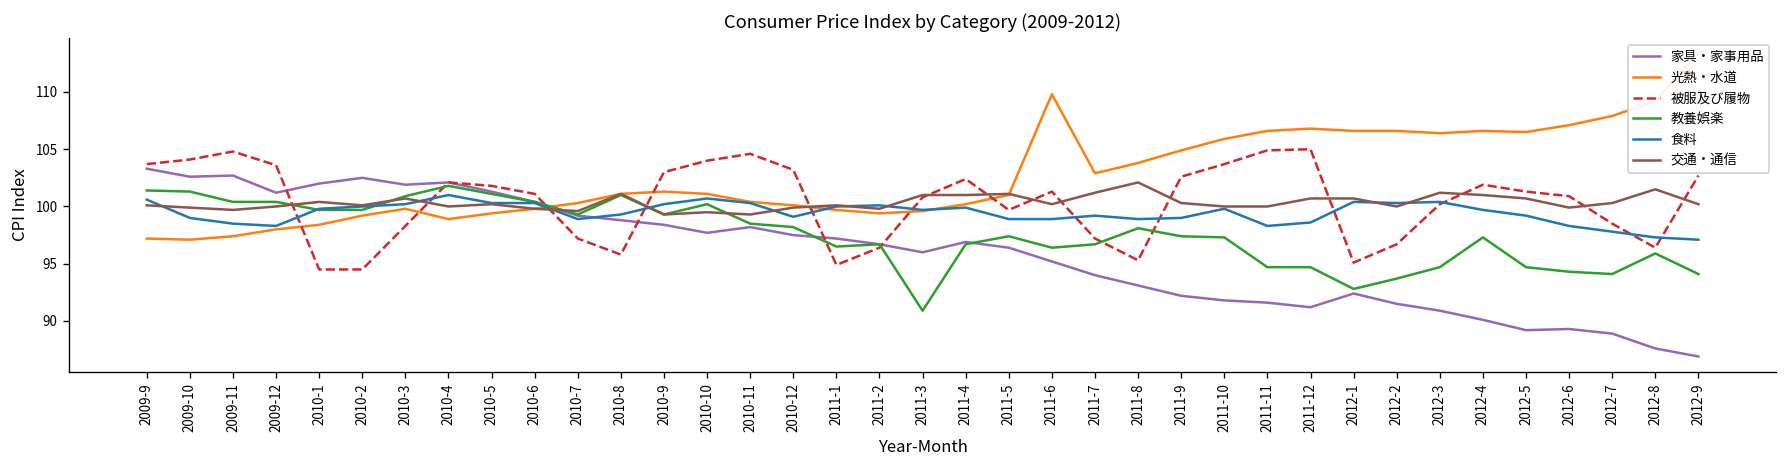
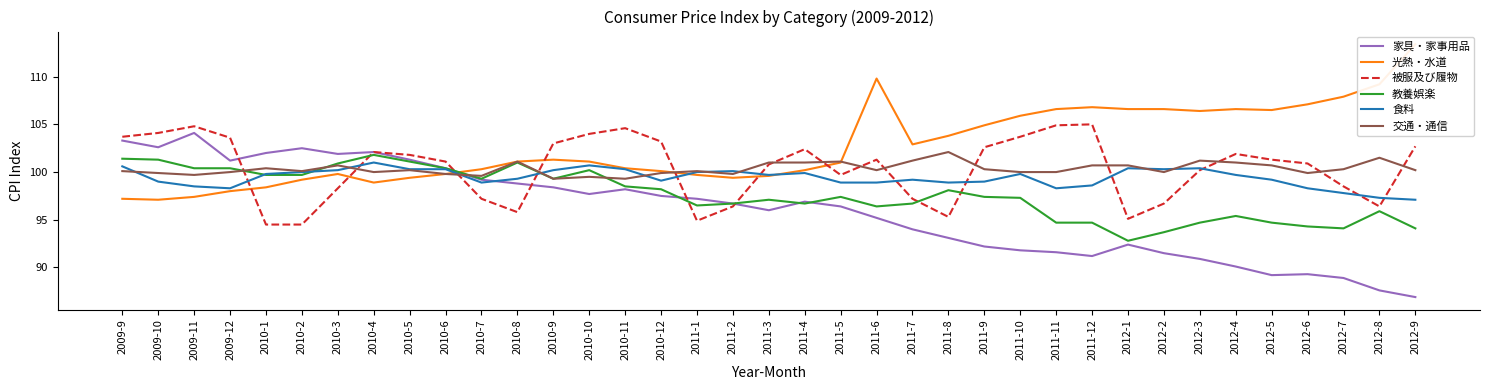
家具・家事用品, 2009-11: 103 -> 104
教養娯楽, 2011-3: 91 -> 97
教養娯楽, 2012-4: 97 -> 95
